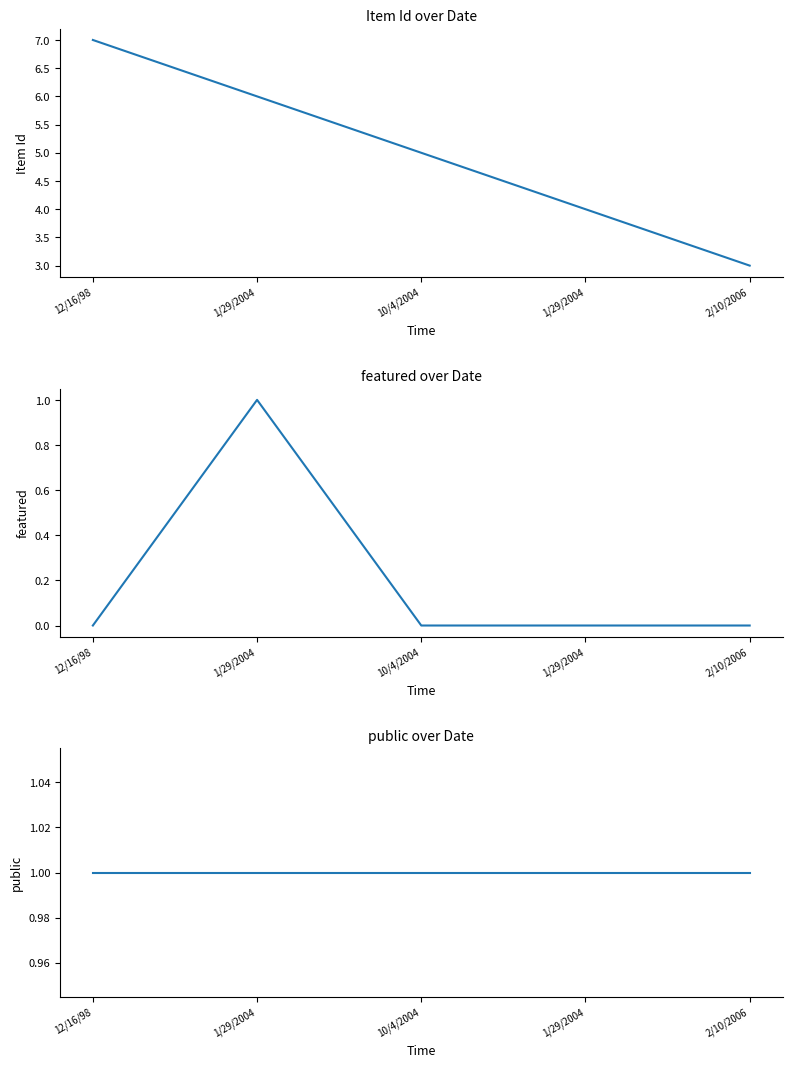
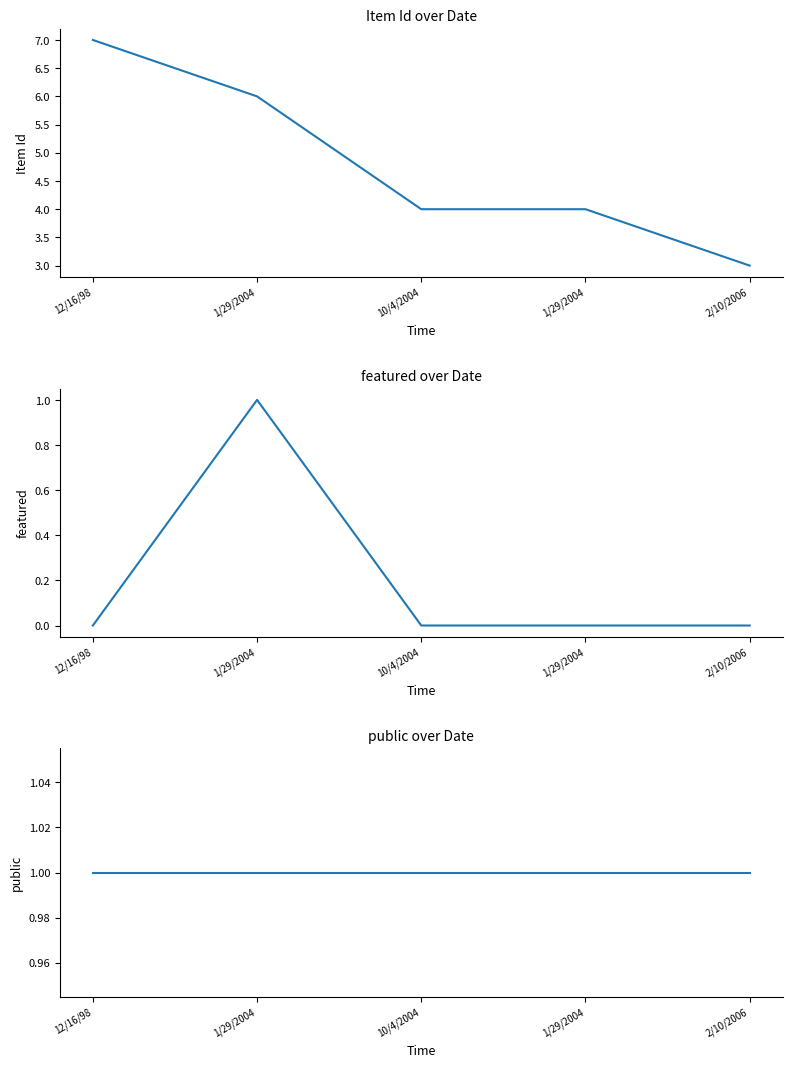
Item Id over Date, 10/4/2004: 5 -> 4
